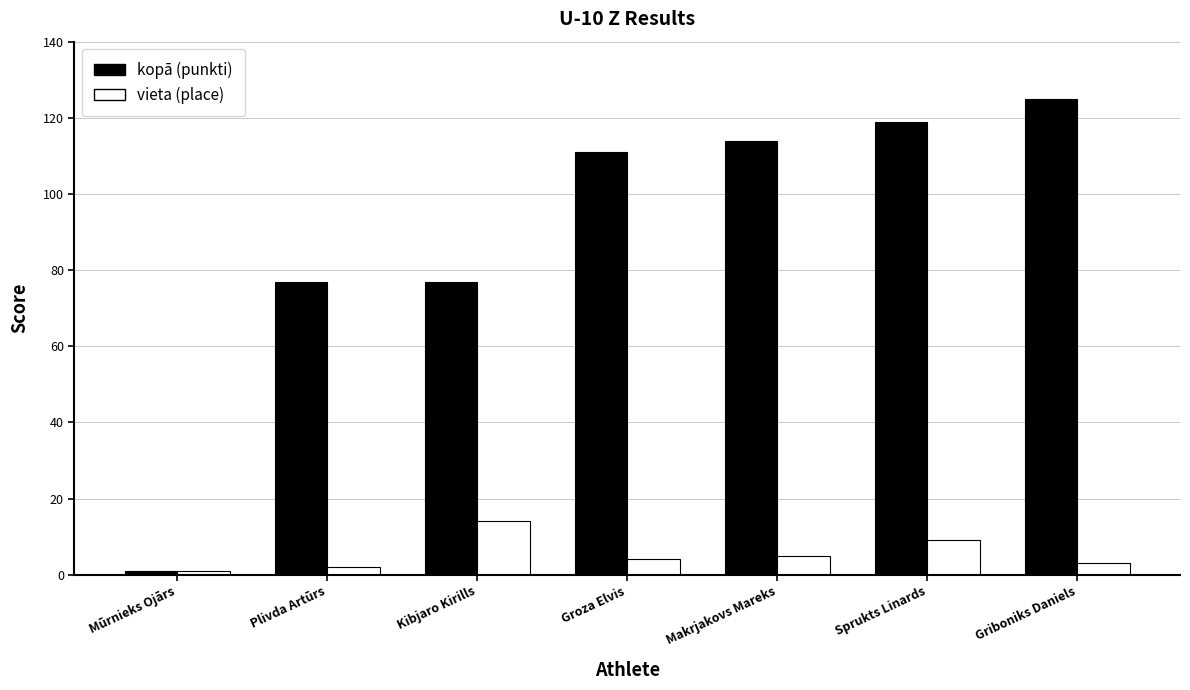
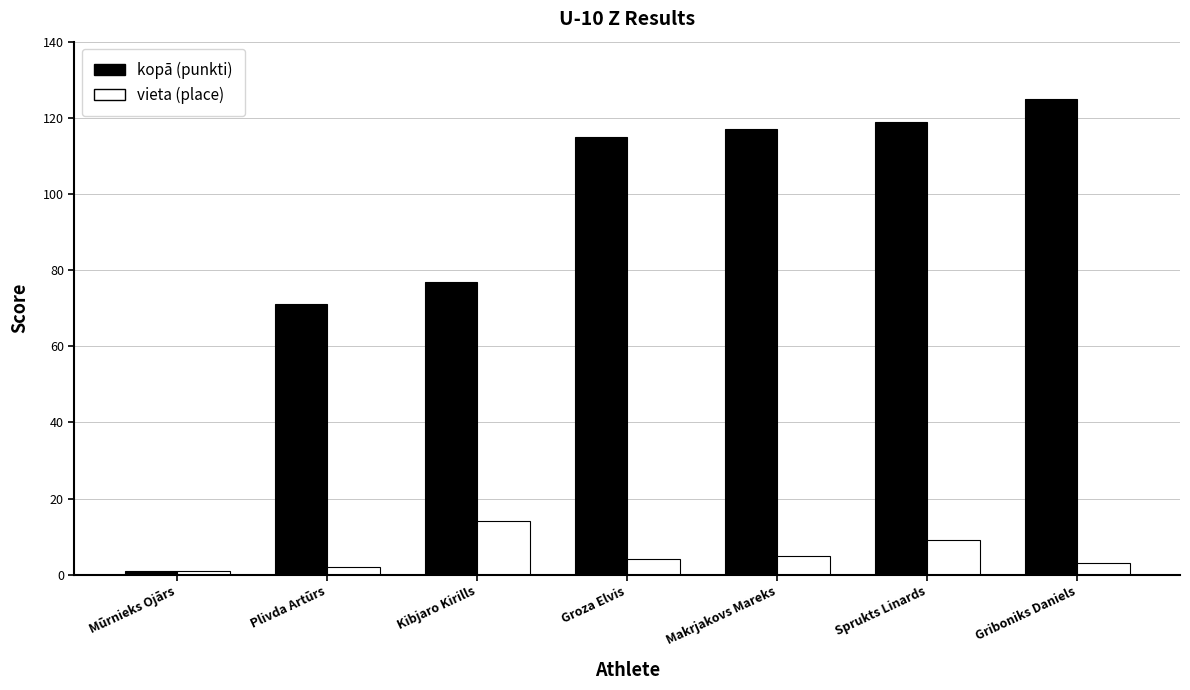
kopā (punkti), Plivda Artūrs: 77 -> 71
kopā (punkti), Groza Elvis: 111 -> 115
kopā (punkti), Makrjakovs Mareks: 114 -> 117
